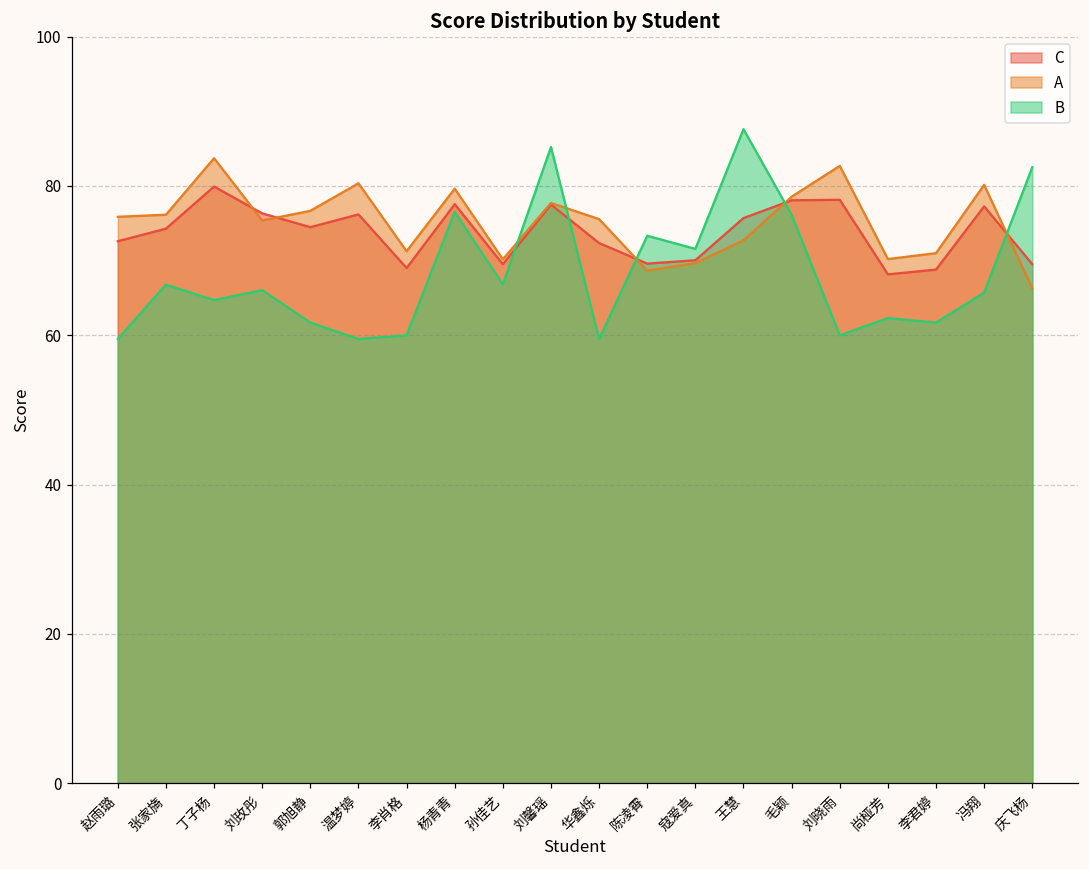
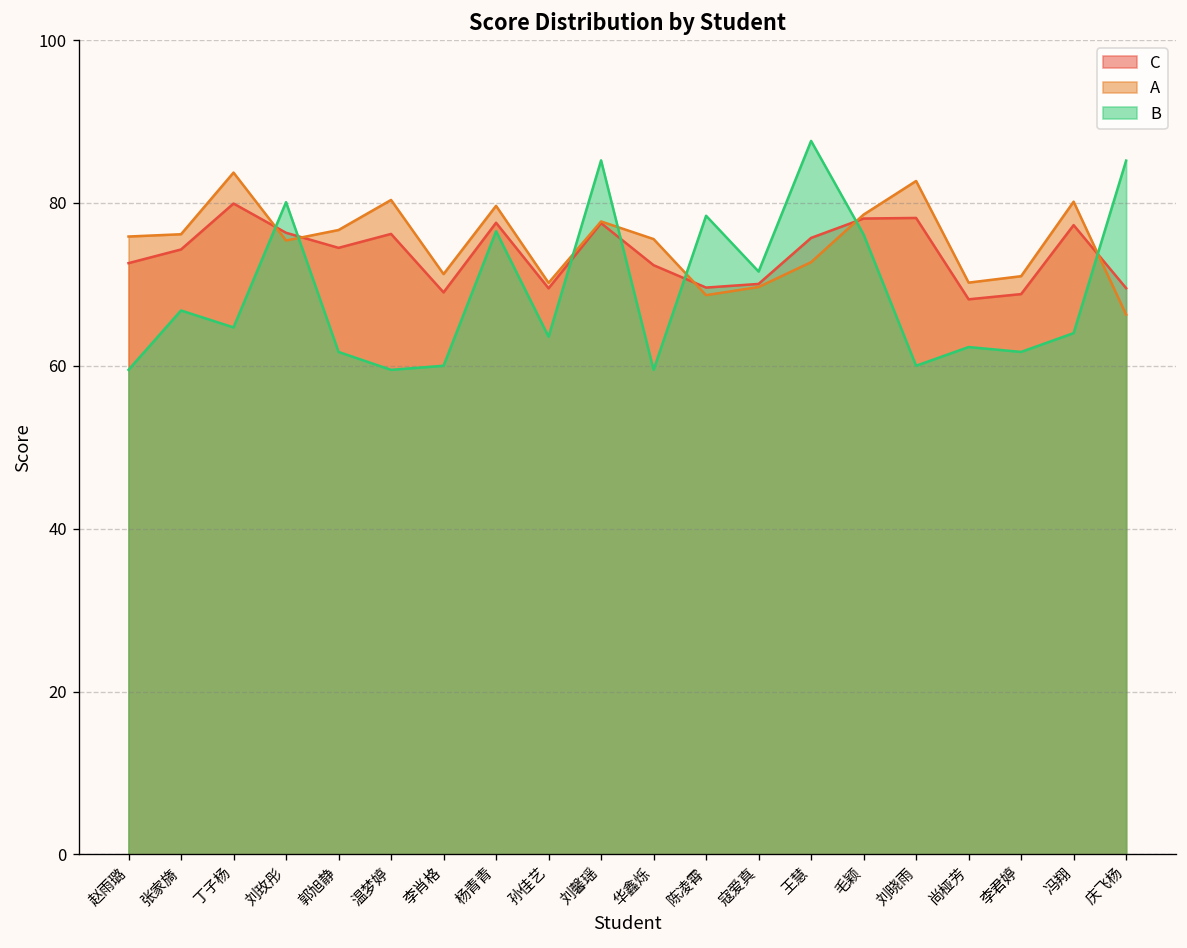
B, 刘玫彤: 66 -> 80
B, 孙佳艺: 67 -> 64
B, 陈凌霄: 73 -> 78
B, 冯翔: 66 -> 64
B, 庆飞杨: 83 -> 85
